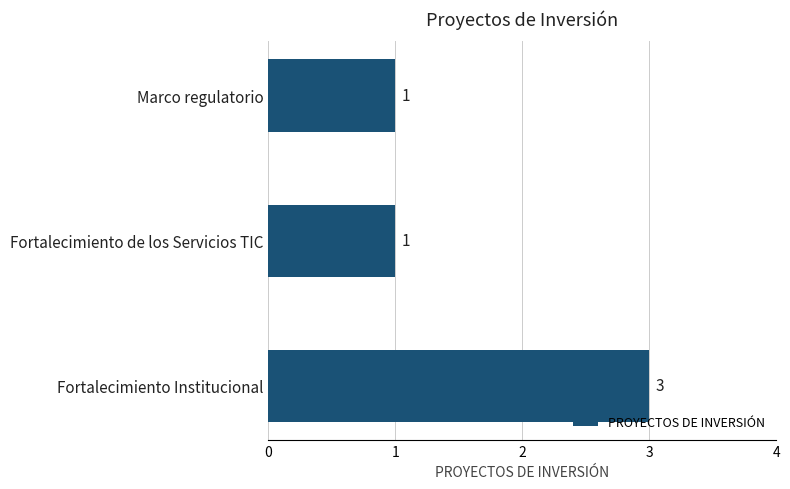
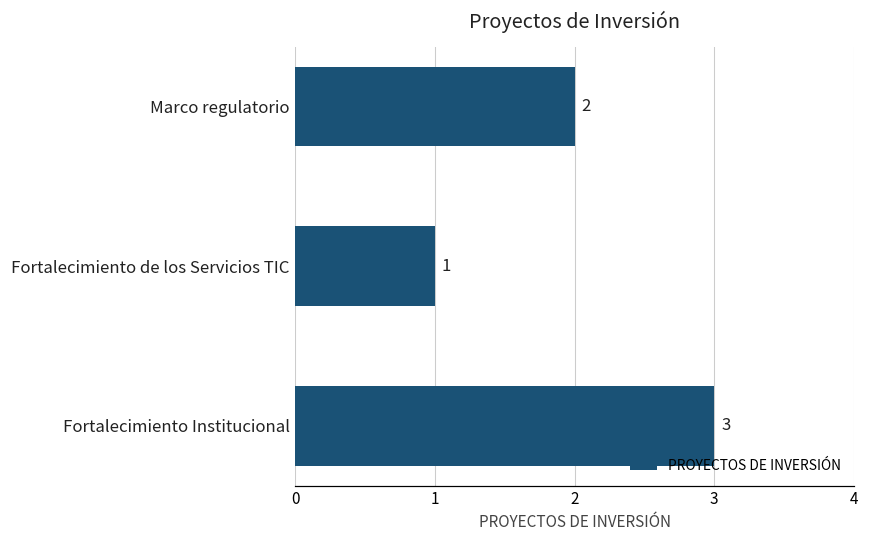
Marco regulatorio: 1 -> 2
